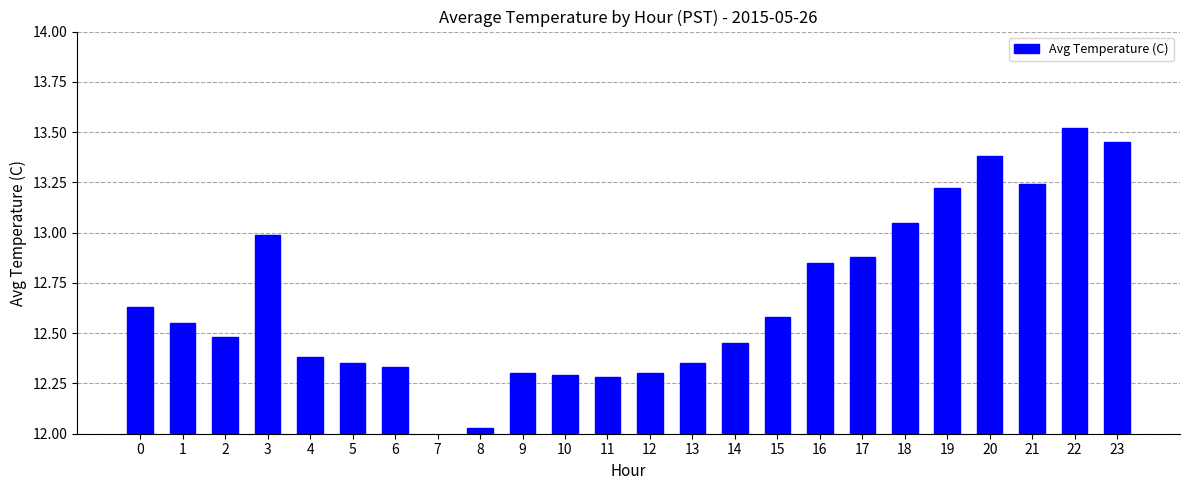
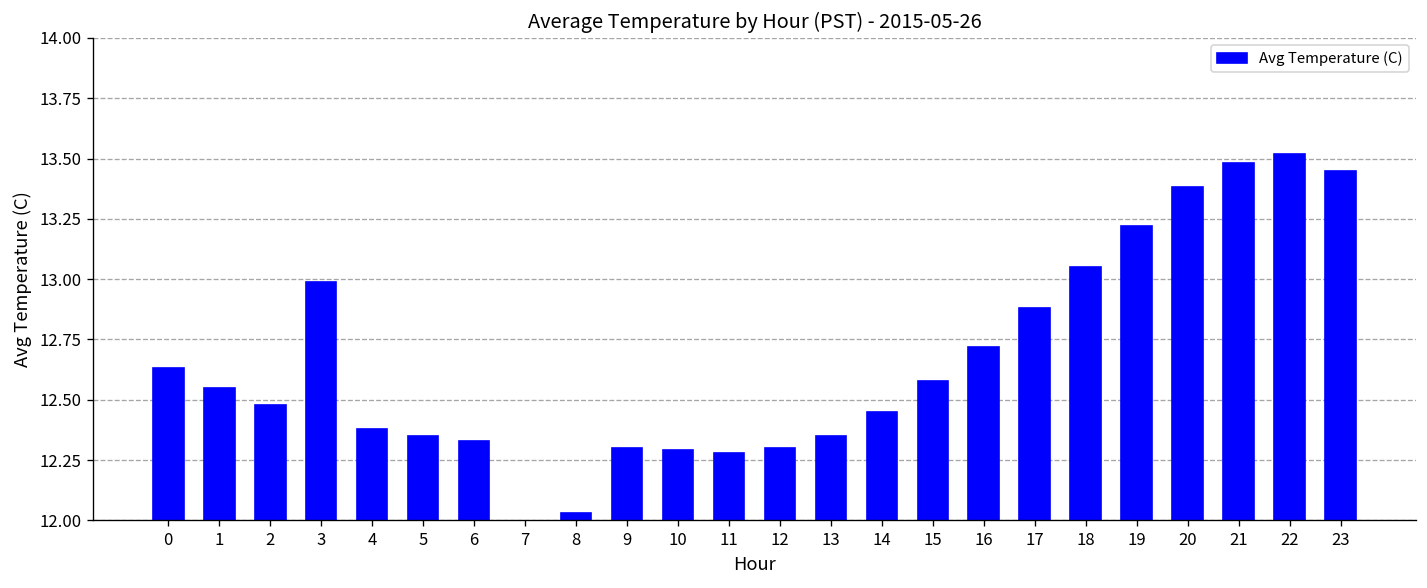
16: 12.85 -> 12.72
21: 13.24 -> 13.48
